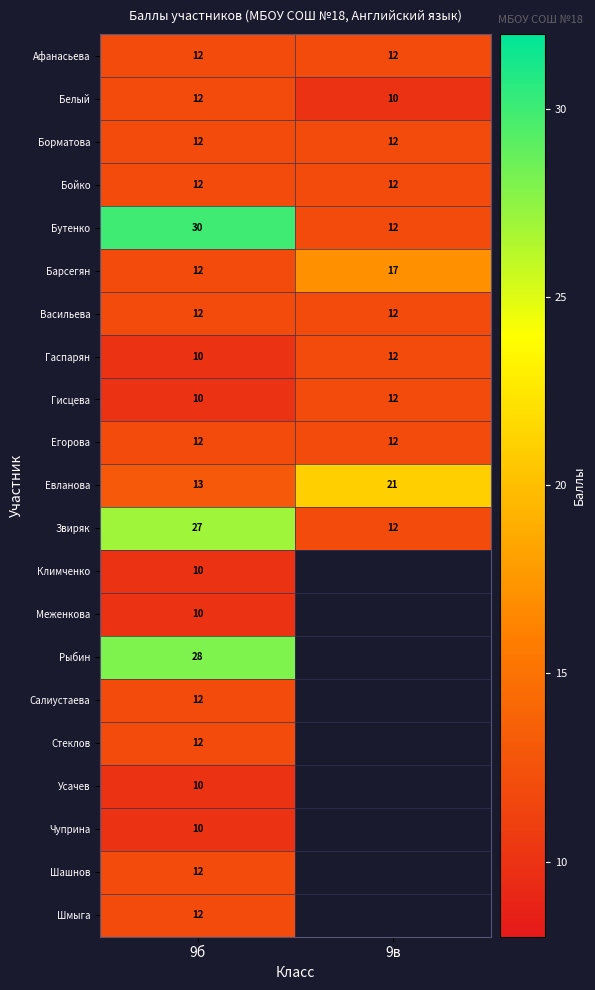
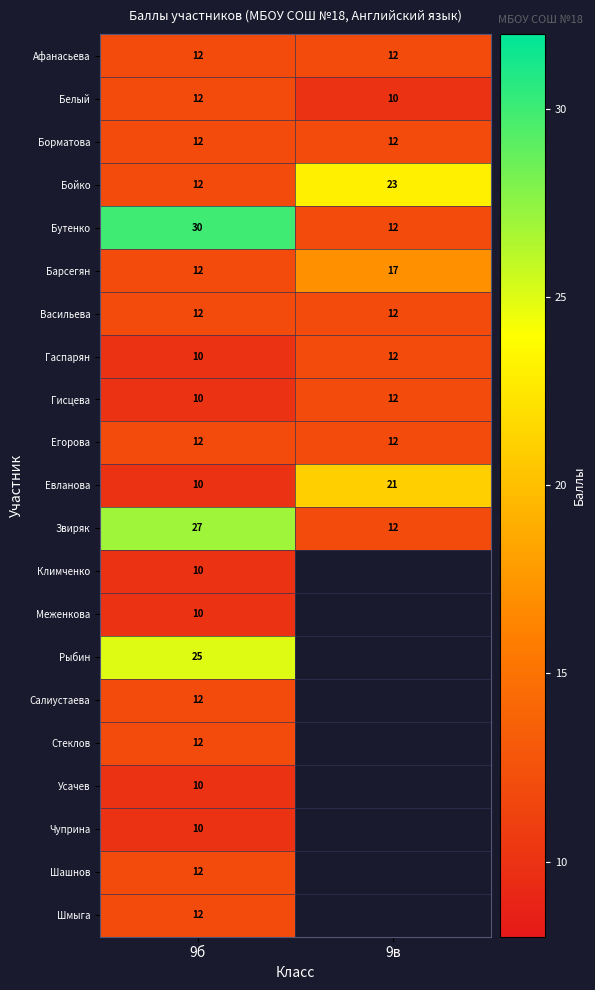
Бойко, 9в: 12 -> 23
Евланова, 9б: 13 -> 10
Рыбин, 9б: 28 -> 25
